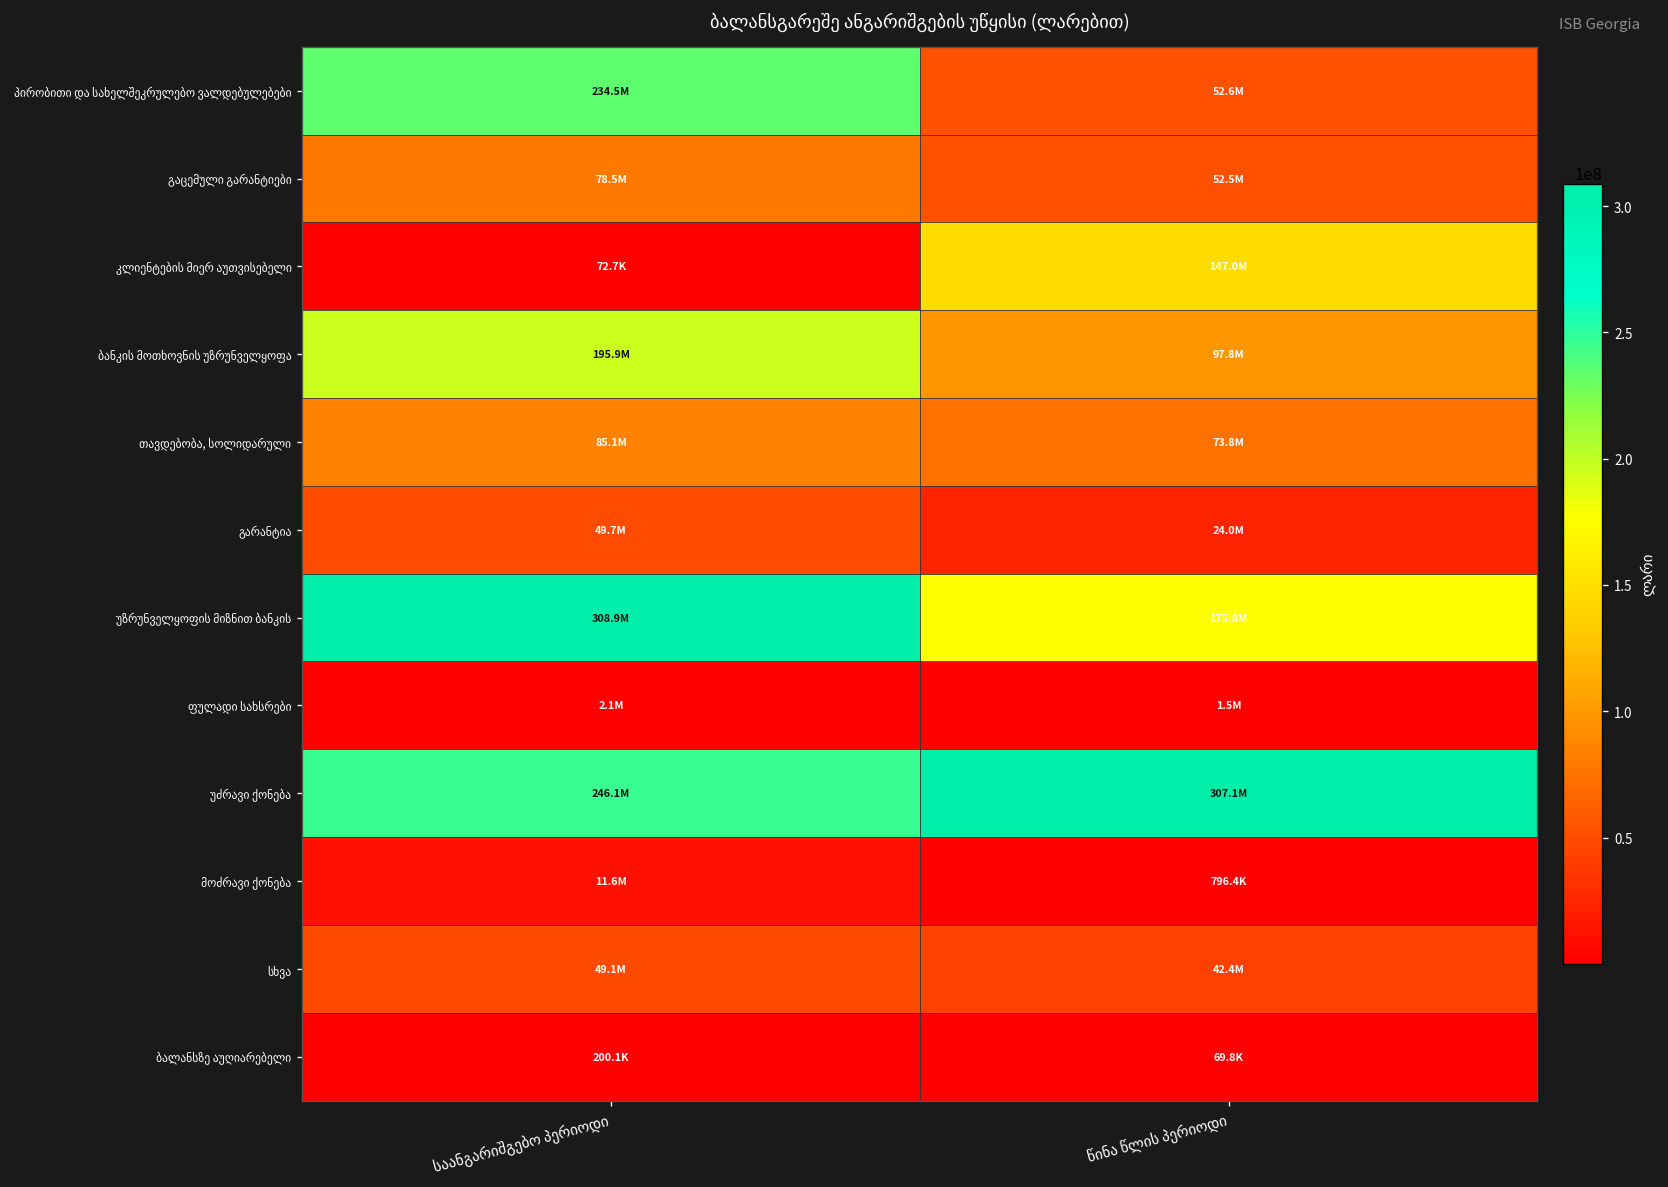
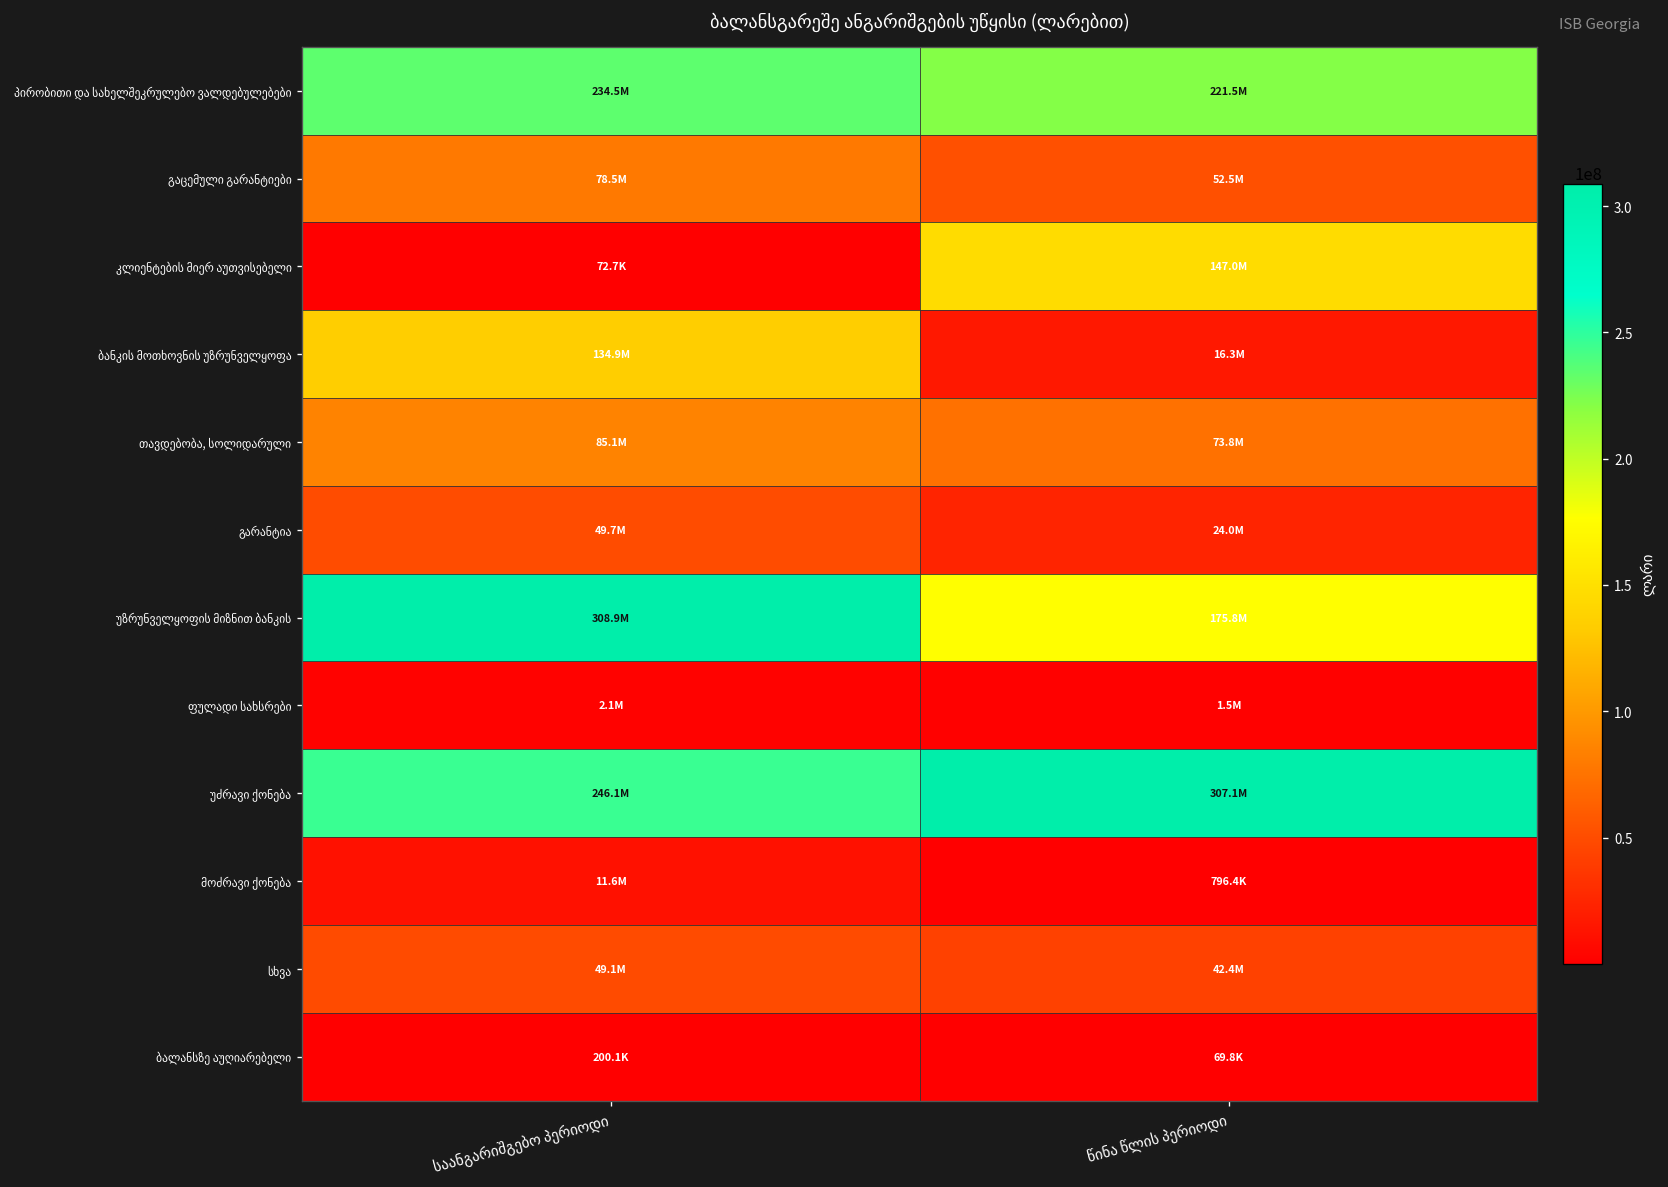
პირობითი და სახელშეკრულებო ვალდებულებები, წინა წლის პერიოდი: 52.6M -> 221.5M
ბანკის მოთხოვნის უზრუნველყოფა, საანგარიშგებო პერიოდი: 195.9M -> 134.9M
ბანკის მოთხოვნის უზრუნველყოფა, წინა წლის პერიოდი: 97.8M -> 16.3M
